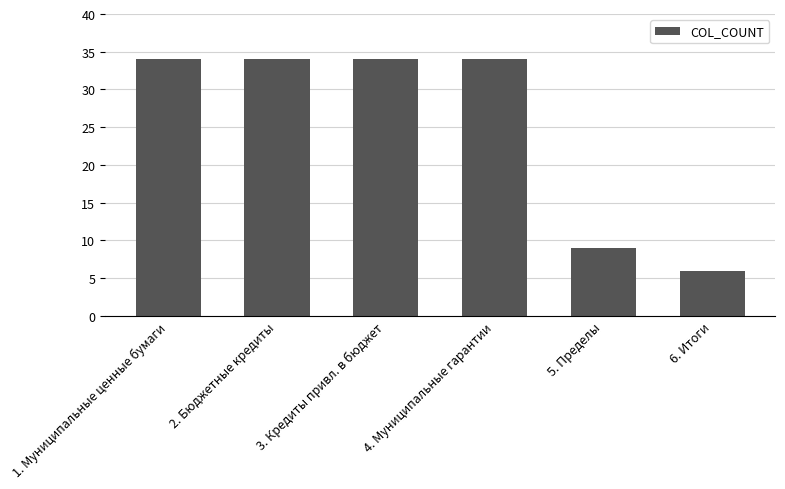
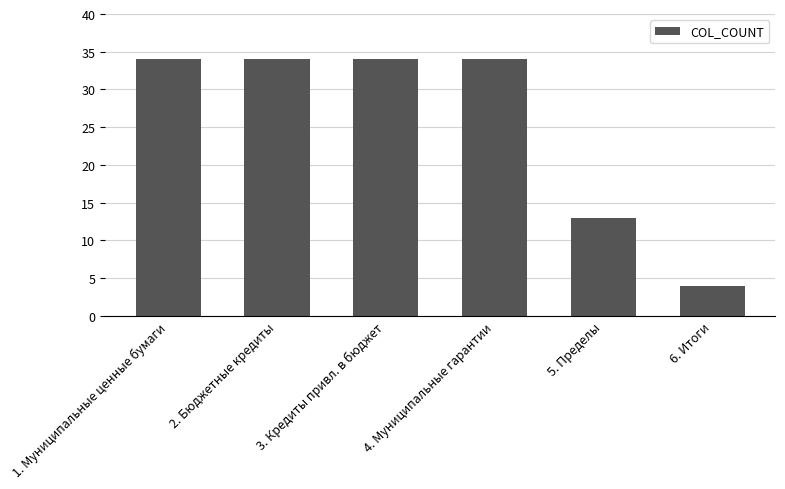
5. Пределы: 9 -> 13
6. Итоги: 6 -> 4
